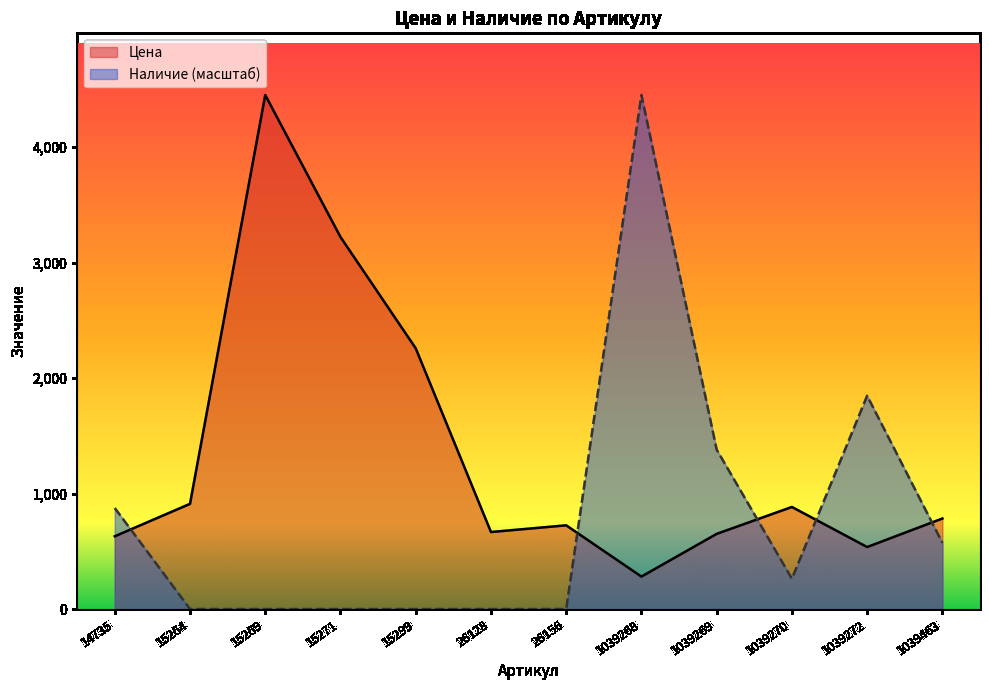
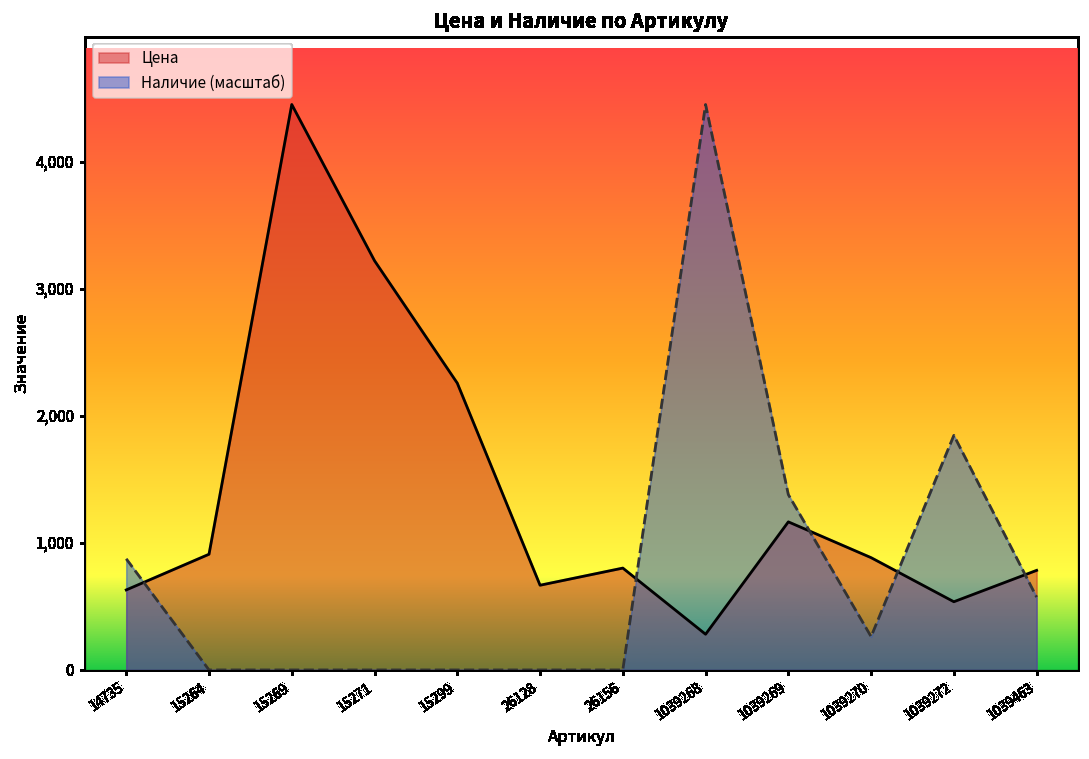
Цена, 26156: 730 -> 800
Цена, 1039269: 650 -> 1,170
